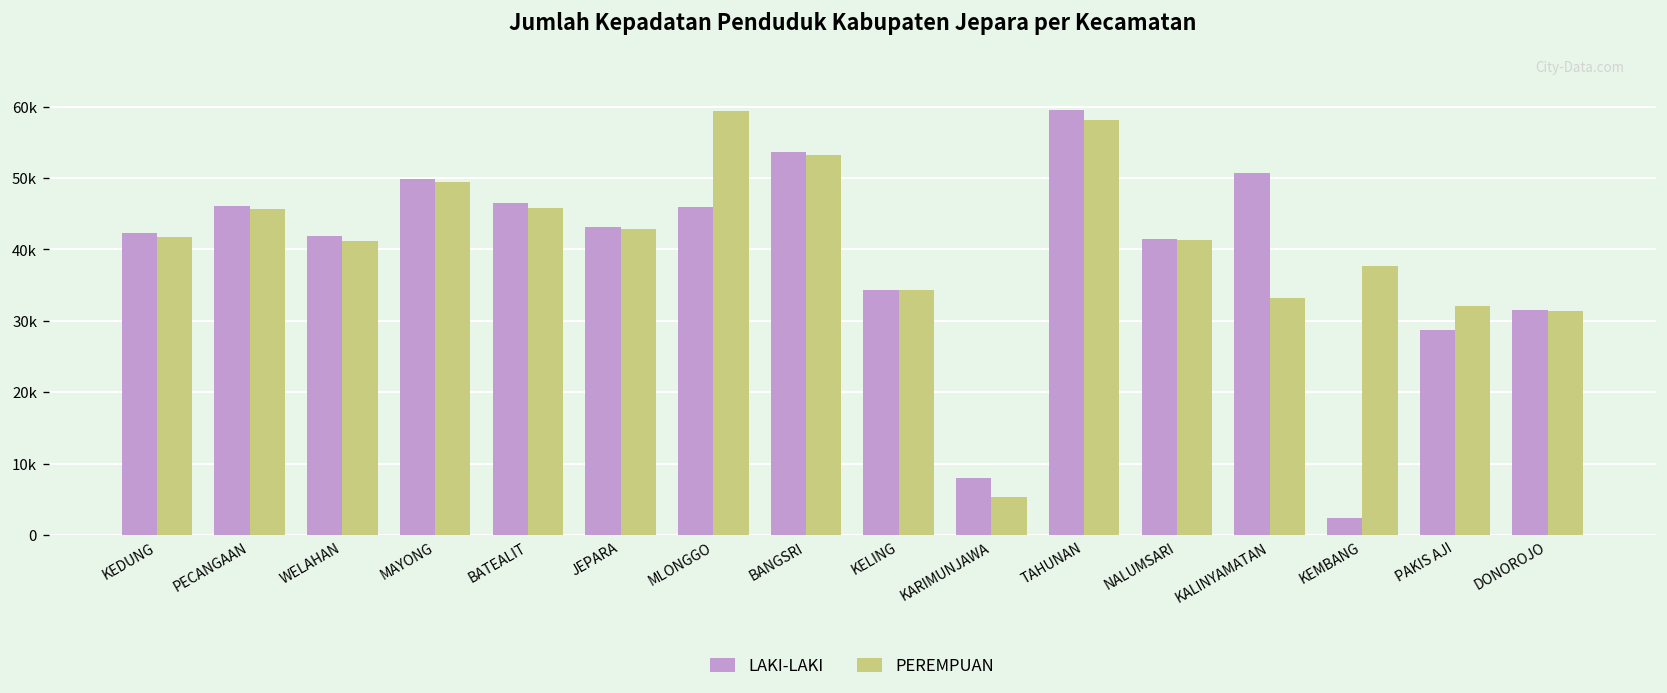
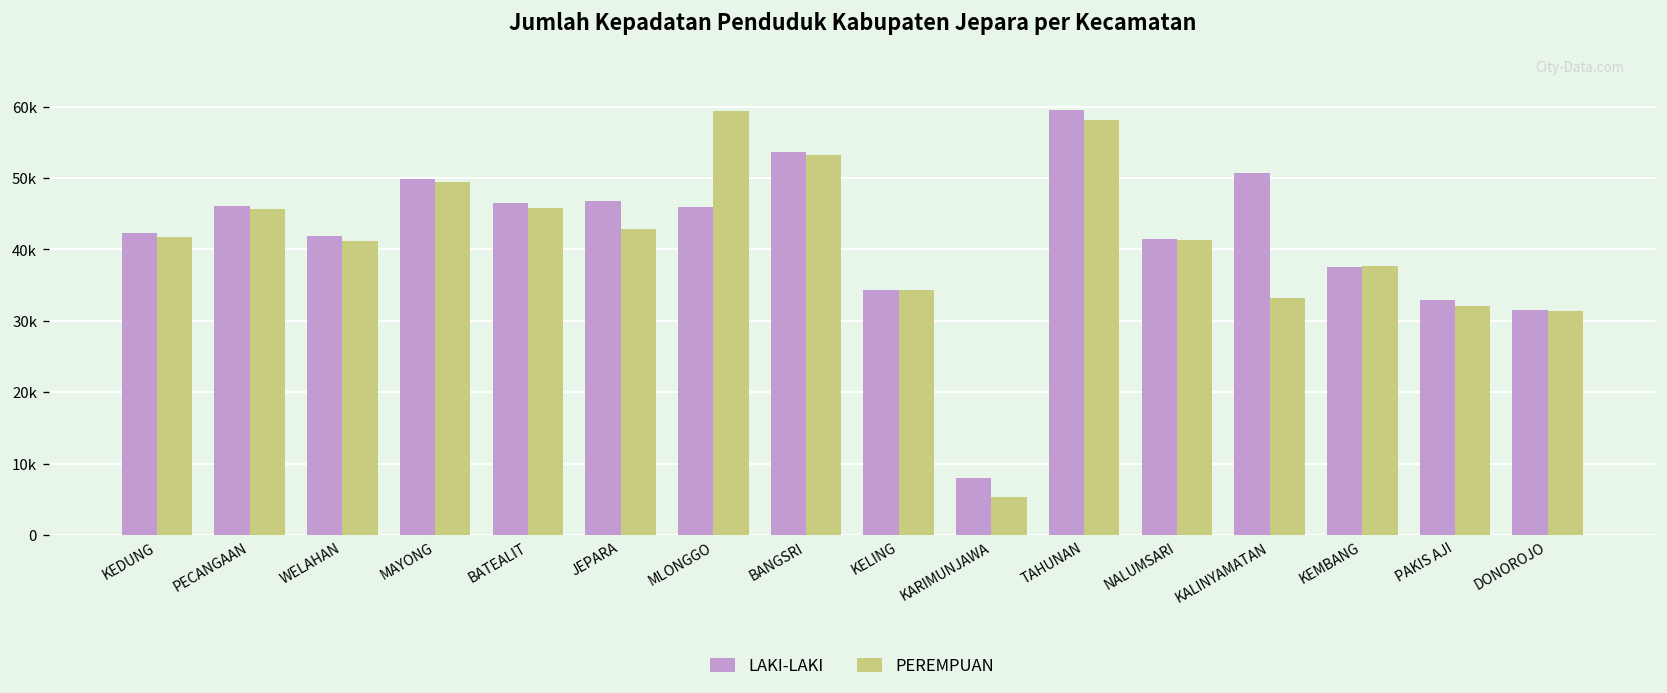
LAKI-LAKI, JEPARA: 43000 -> 47000
LAKI-LAKI, KEMBANG: 2000 -> 38000
LAKI-LAKI, PAKIS AJI: 29000 -> 33000
